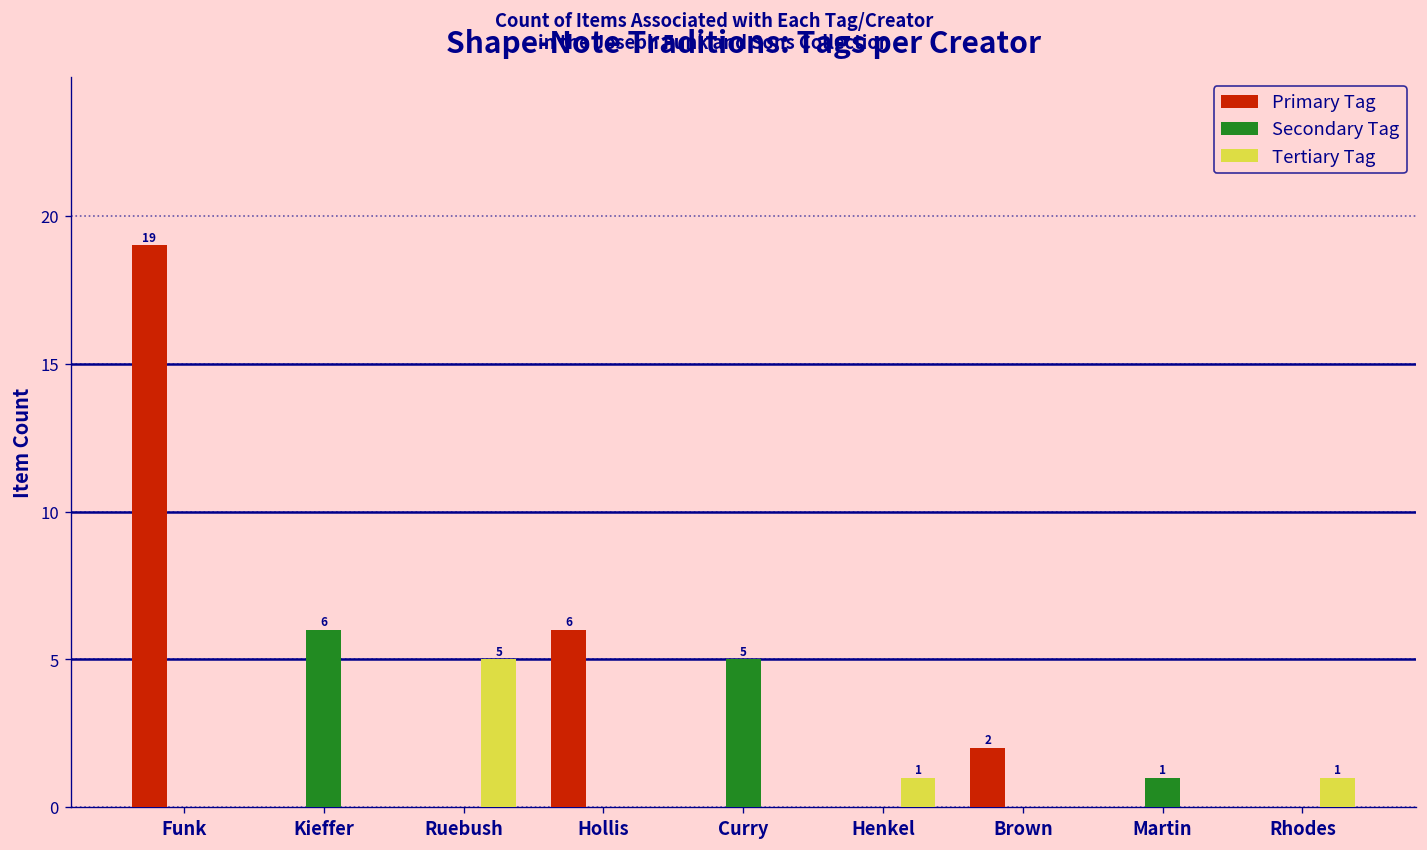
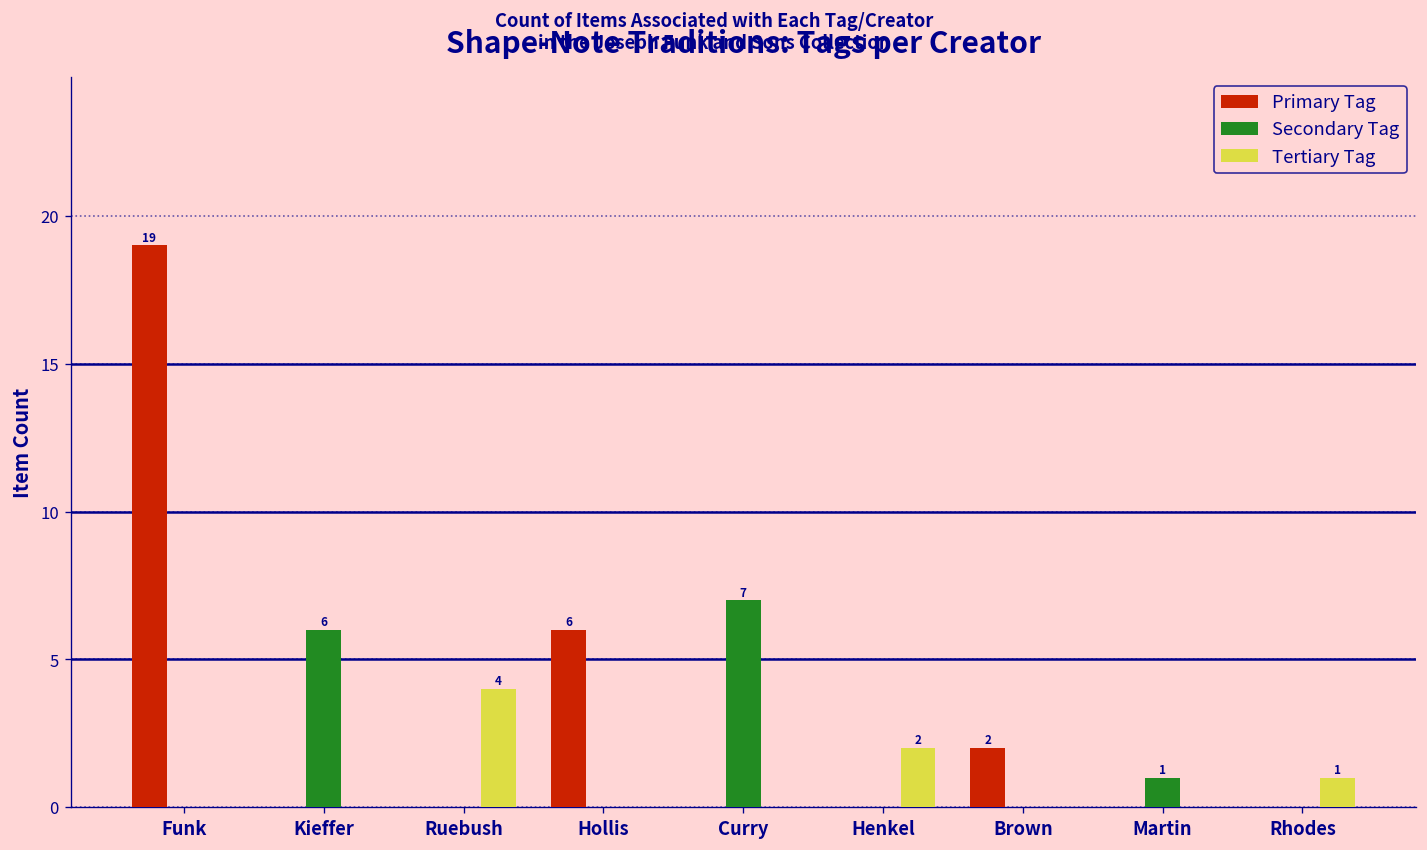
Tertiary Tag, Ruebush: 5 -> 4
Secondary Tag, Curry: 5 -> 7
Tertiary Tag, Henkel: 1 -> 2
